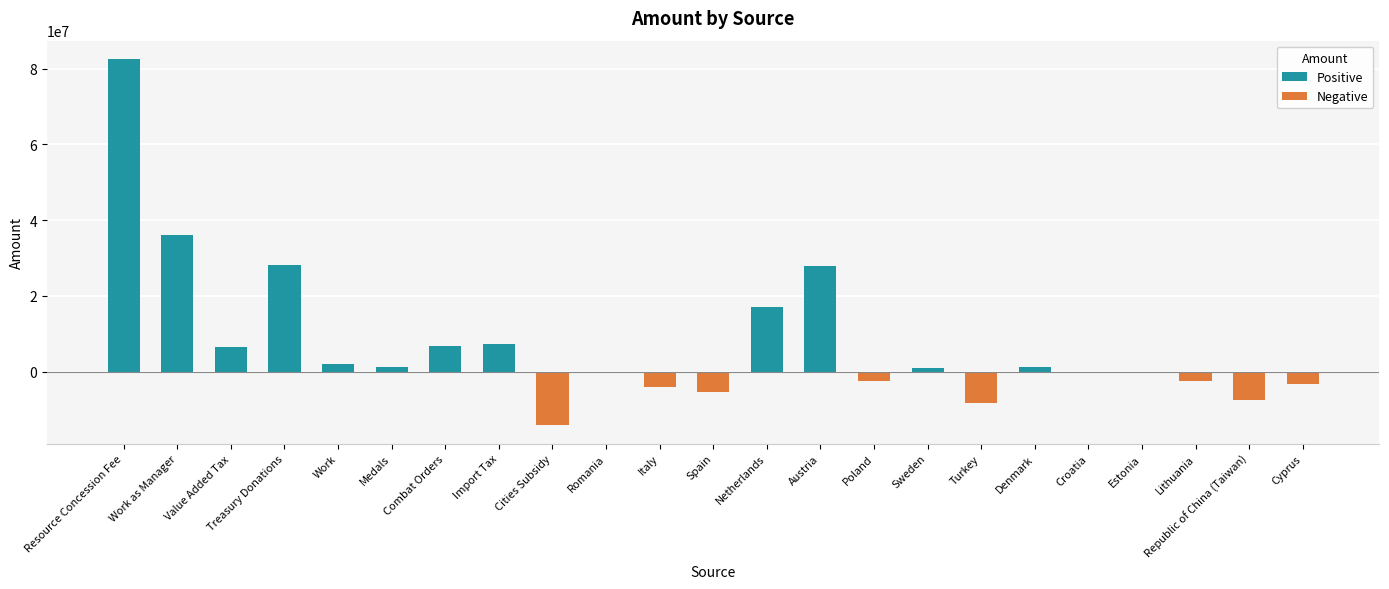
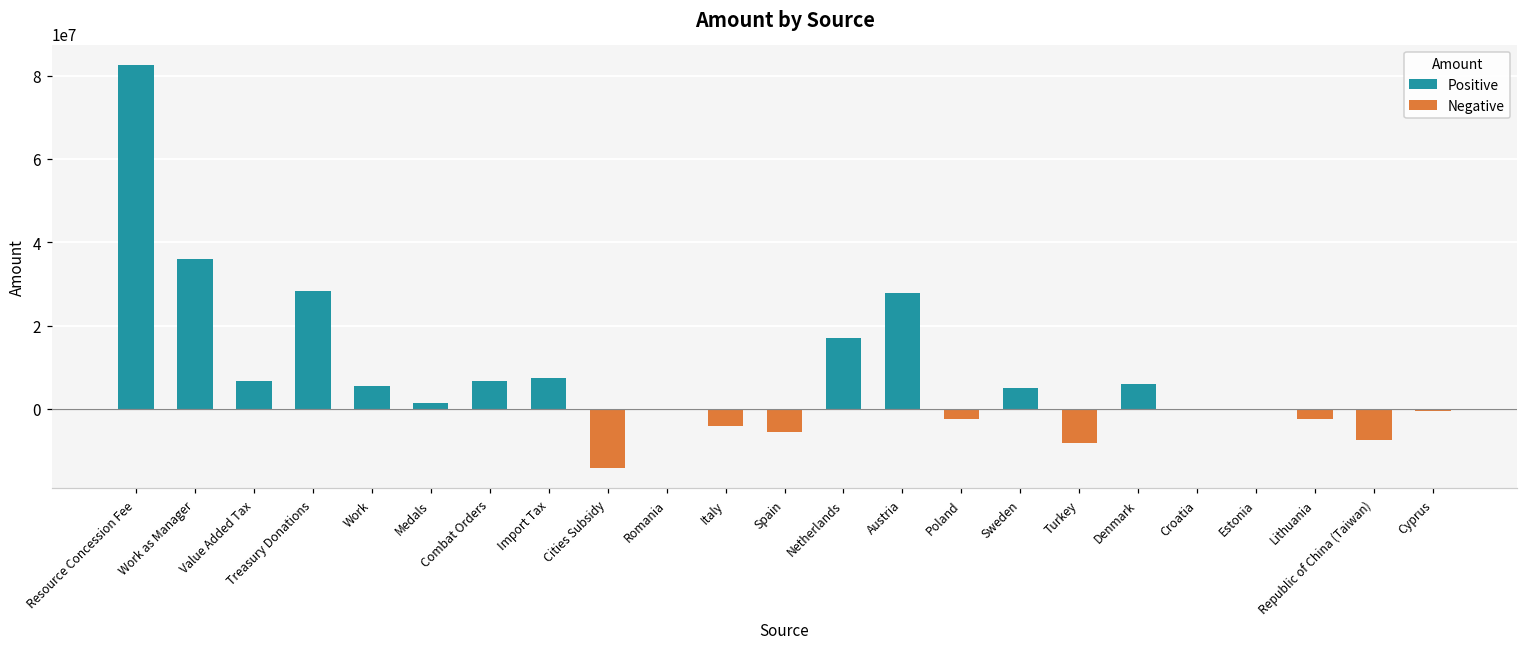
Work: 2000000 -> 6000000
Sweden: 1000000 -> 5000000
Denmark: 1000000 -> 6000000
Cyprus: -3000000 -> 0
